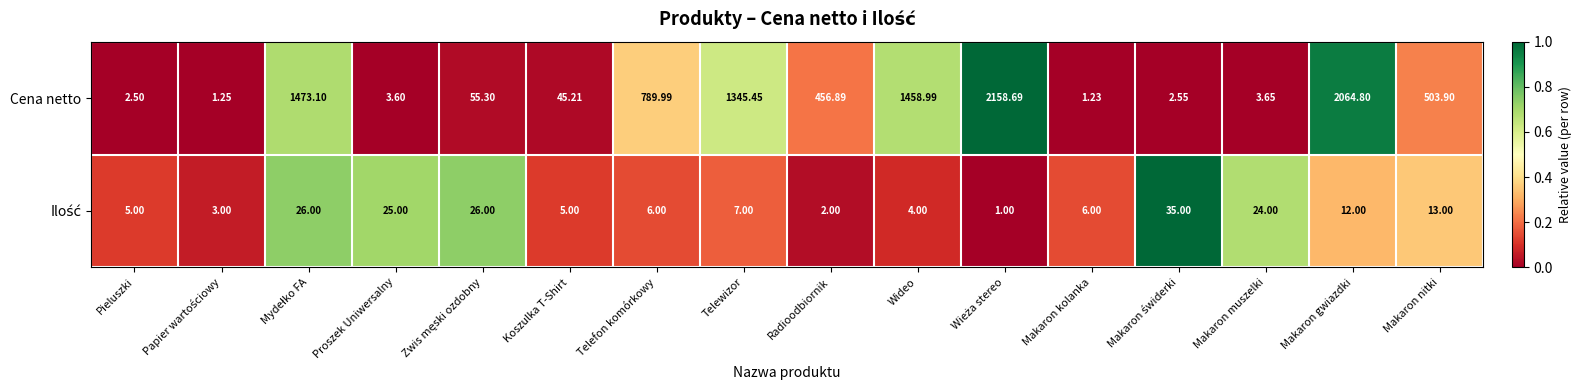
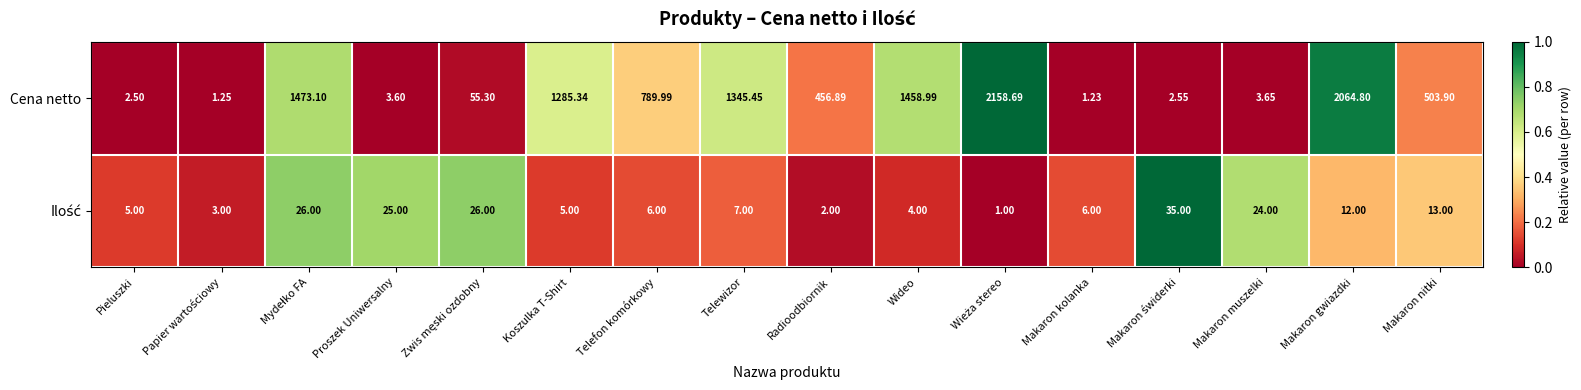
Cena netto, Koszulka T-Shirt: 45.21 -> 1285.34
